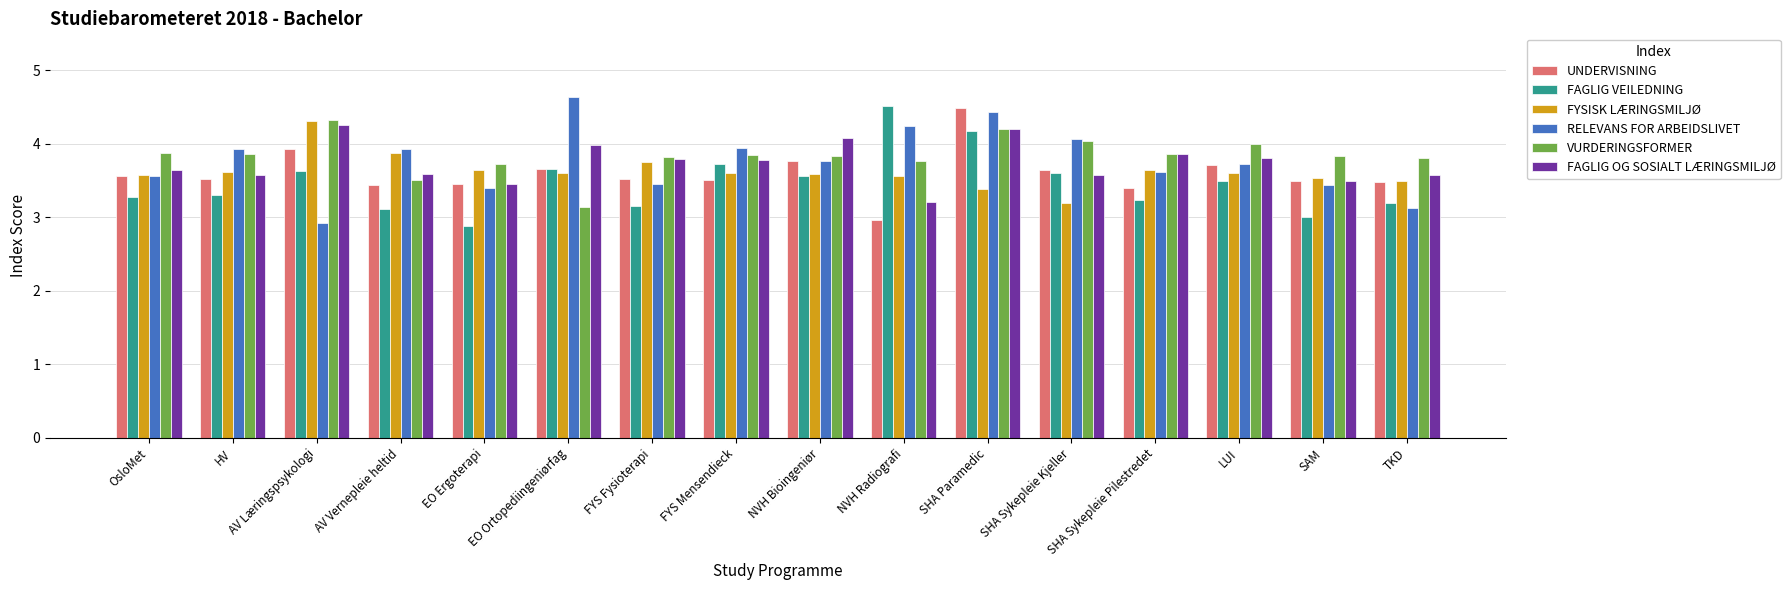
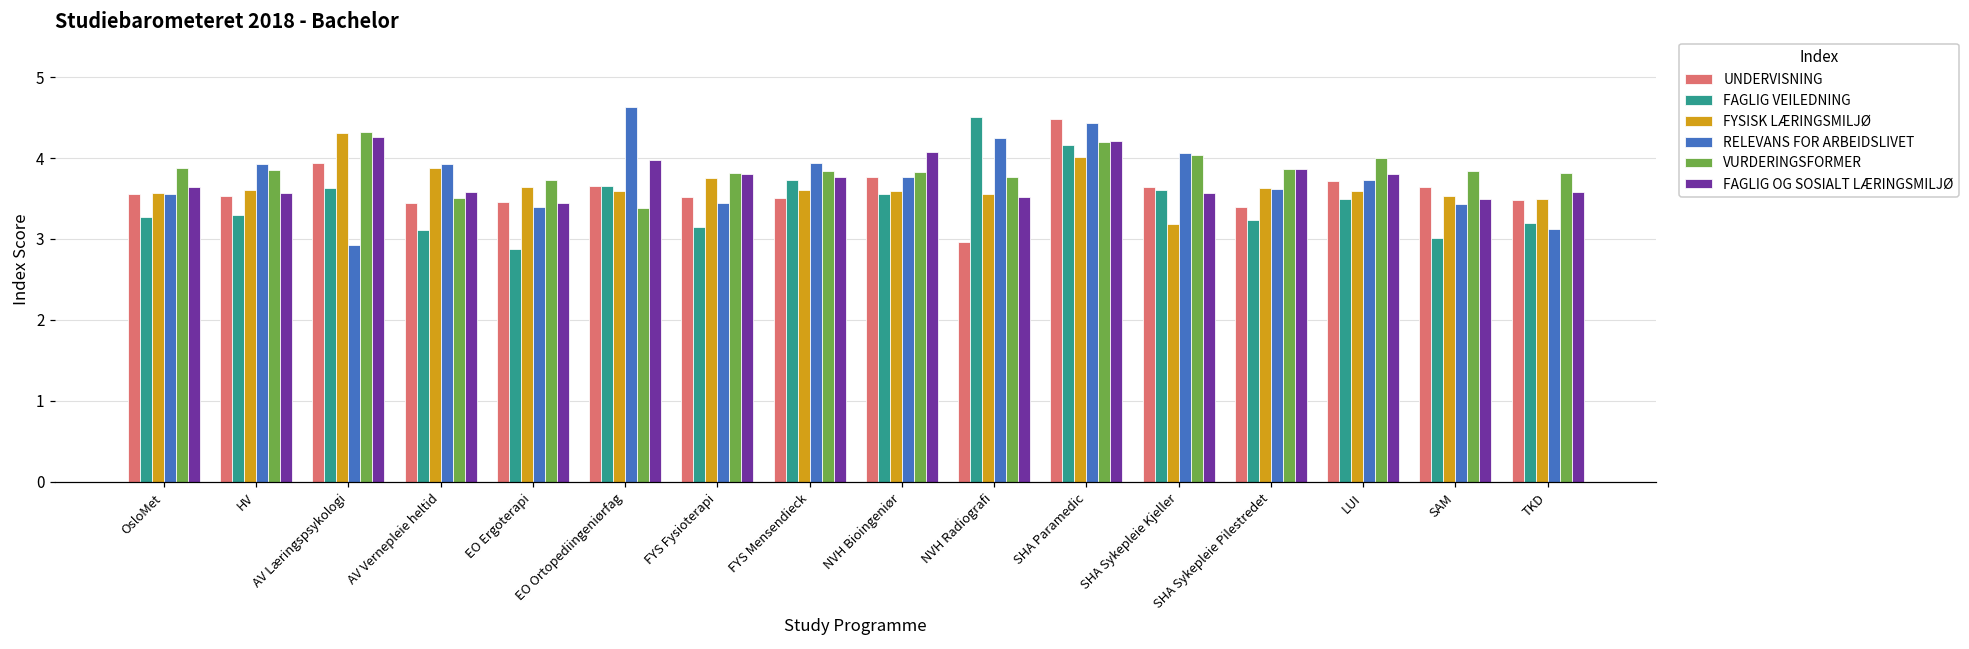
VURDERINGSFORMER, EO Ortopediingeniørfag: 3.1 -> 3.4
FAGLIG OG SOSIALT LÆRINGSMILJØ, NVH Radiografi: 3.2 -> 3.5
FYSISK LÆRINGSMILJØ, SHA Paramedic: 3.4 -> 4.0
UNDERVISNING, SAM: 3.5 -> 3.6
